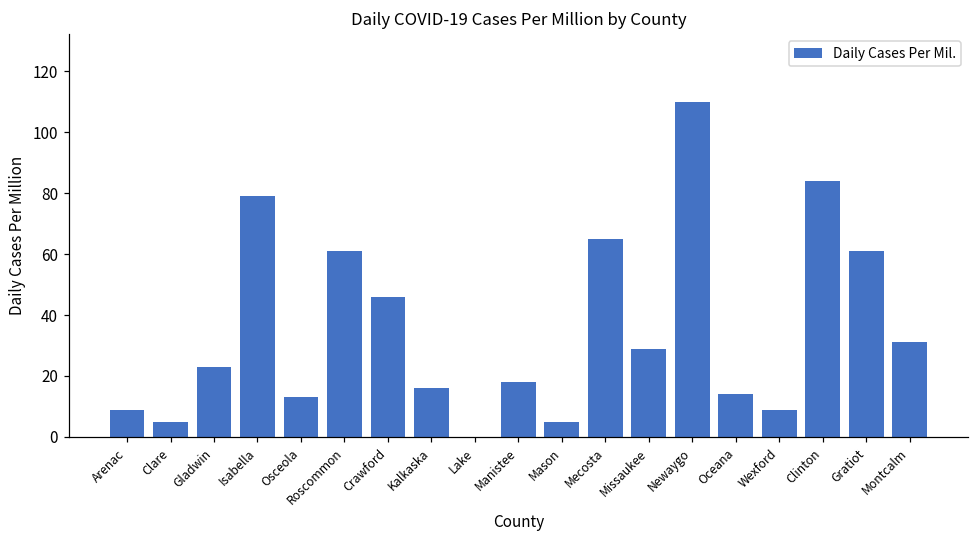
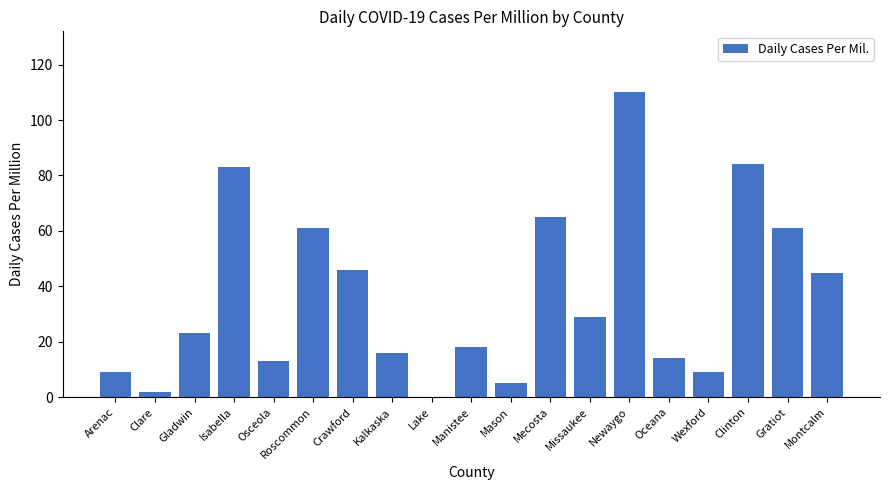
Clare: 5 -> 2
Isabella: 79 -> 83
Montcalm: 31 -> 45
